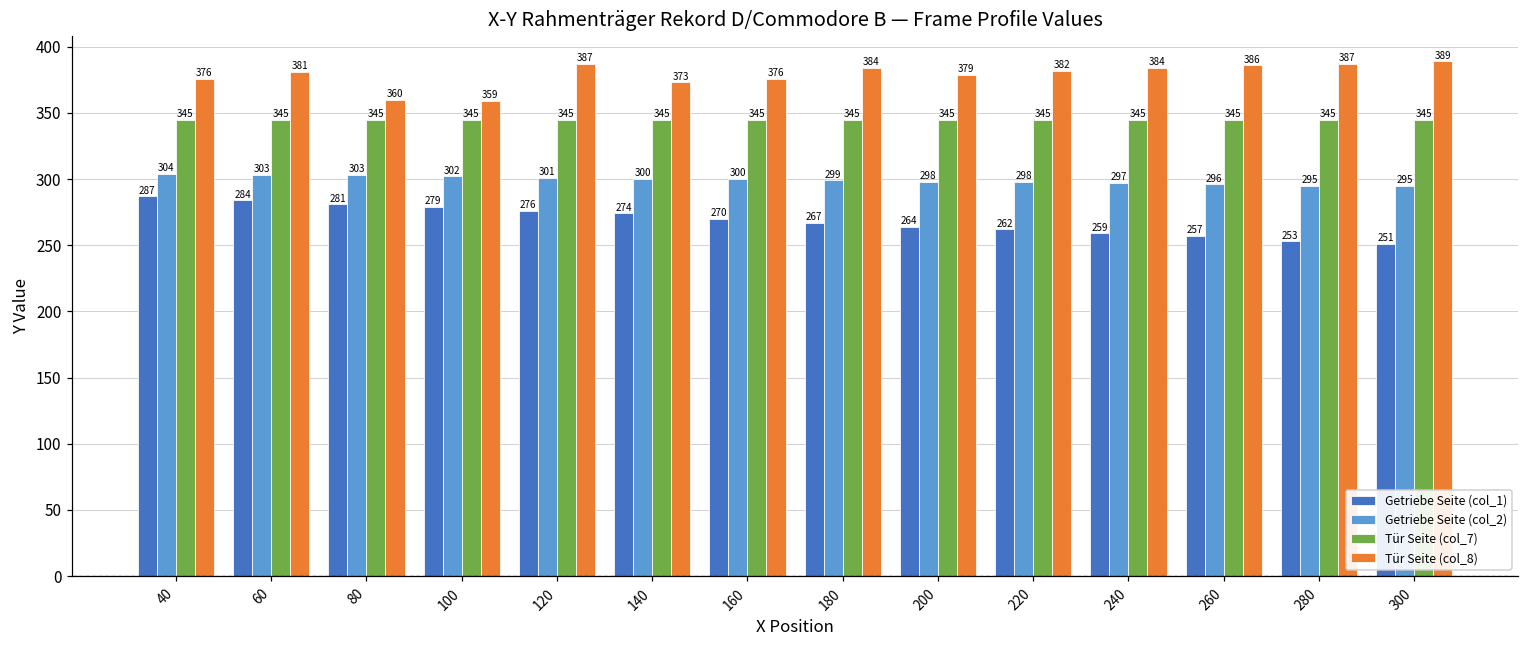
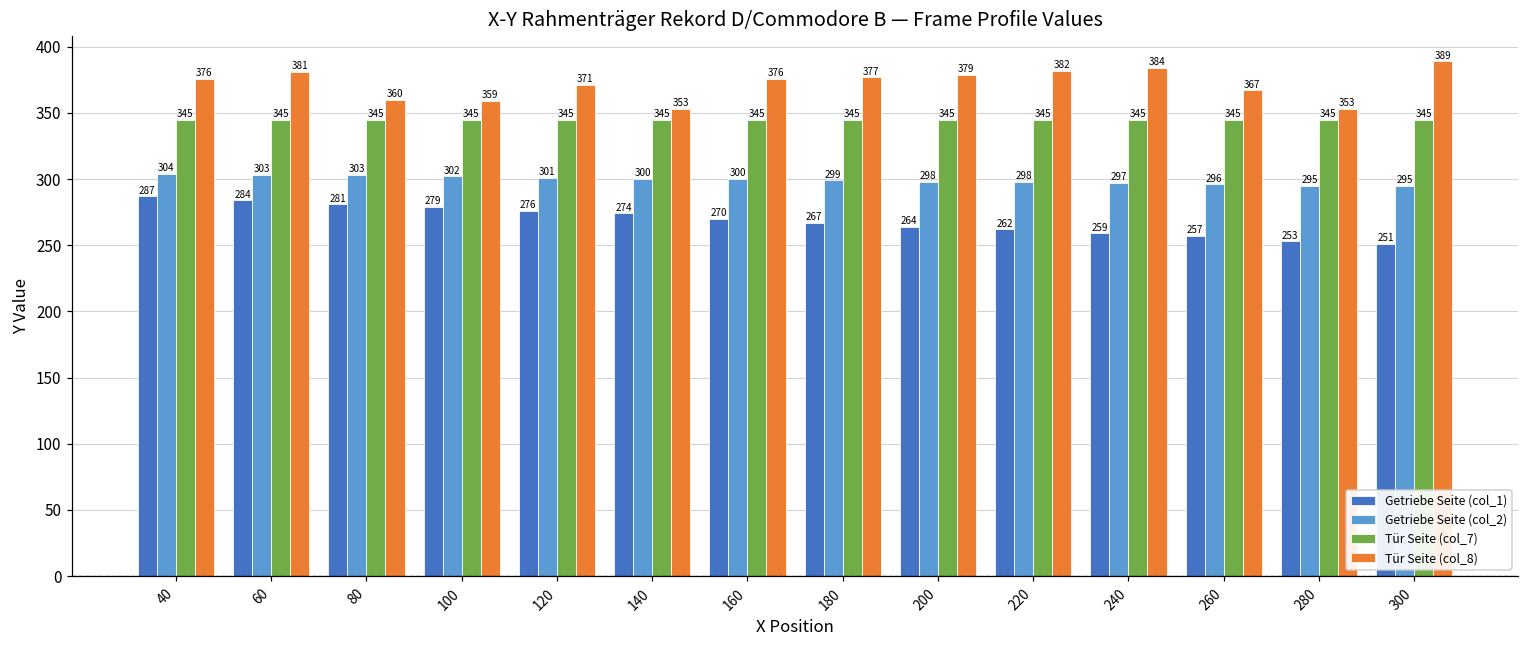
Tür Seite (col_8), 120: 387 -> 371
Tür Seite (col_8), 140: 373 -> 353
Tür Seite (col_8), 180: 384 -> 377
Tür Seite (col_8), 260: 386 -> 367
Tür Seite (col_8), 280: 387 -> 353
